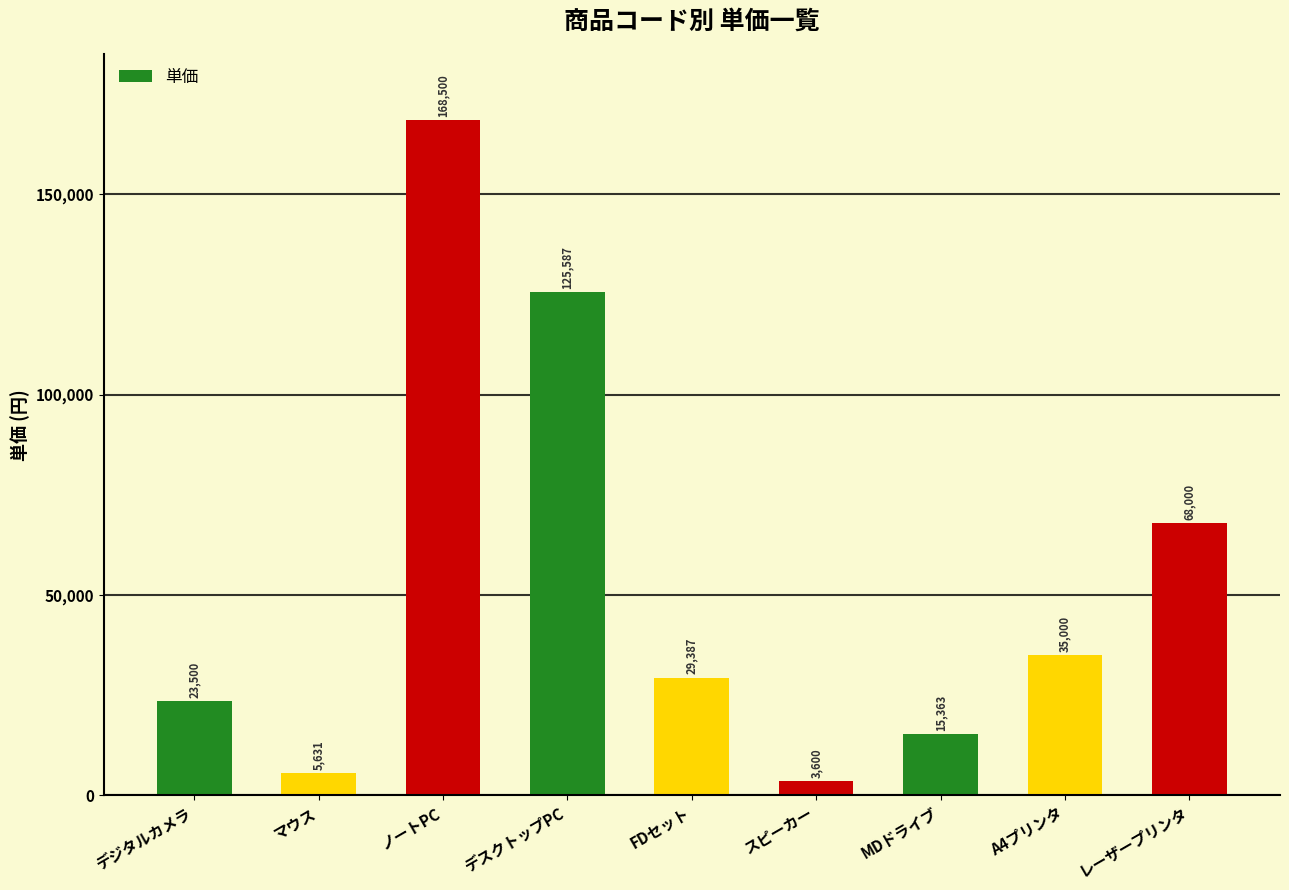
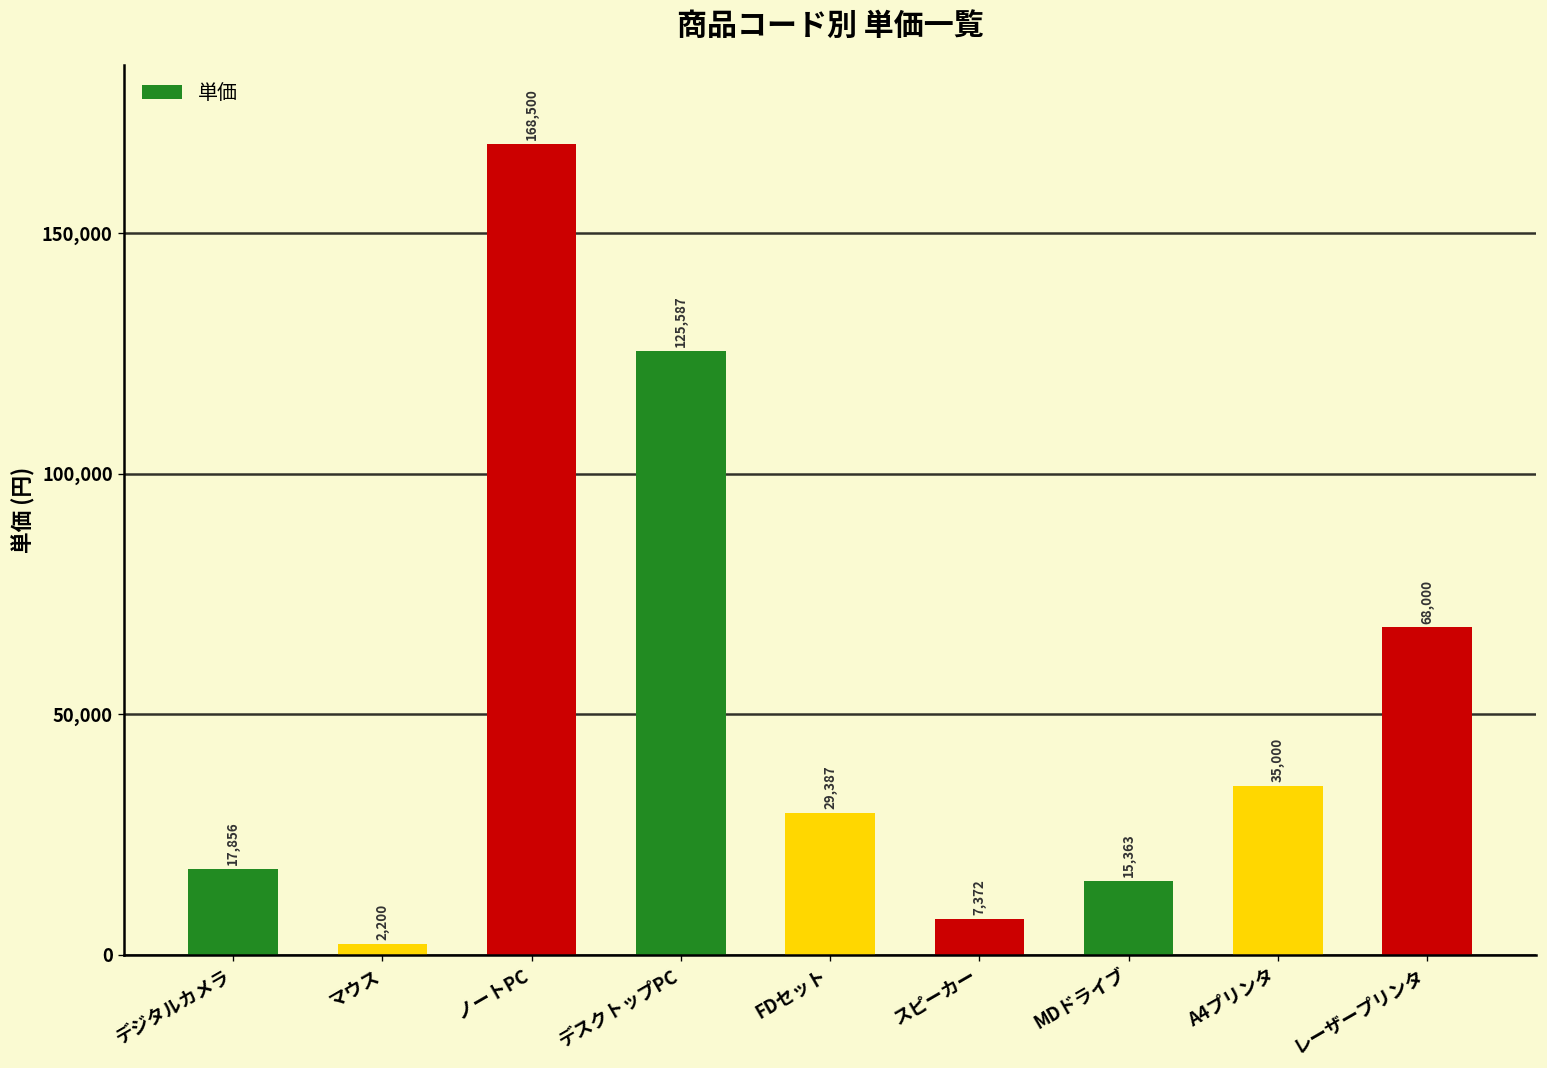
デジタルカメラ: 23,500 -> 17,856
マウス: 5,631 -> 2,200
スピーカー: 3,600 -> 7,372
